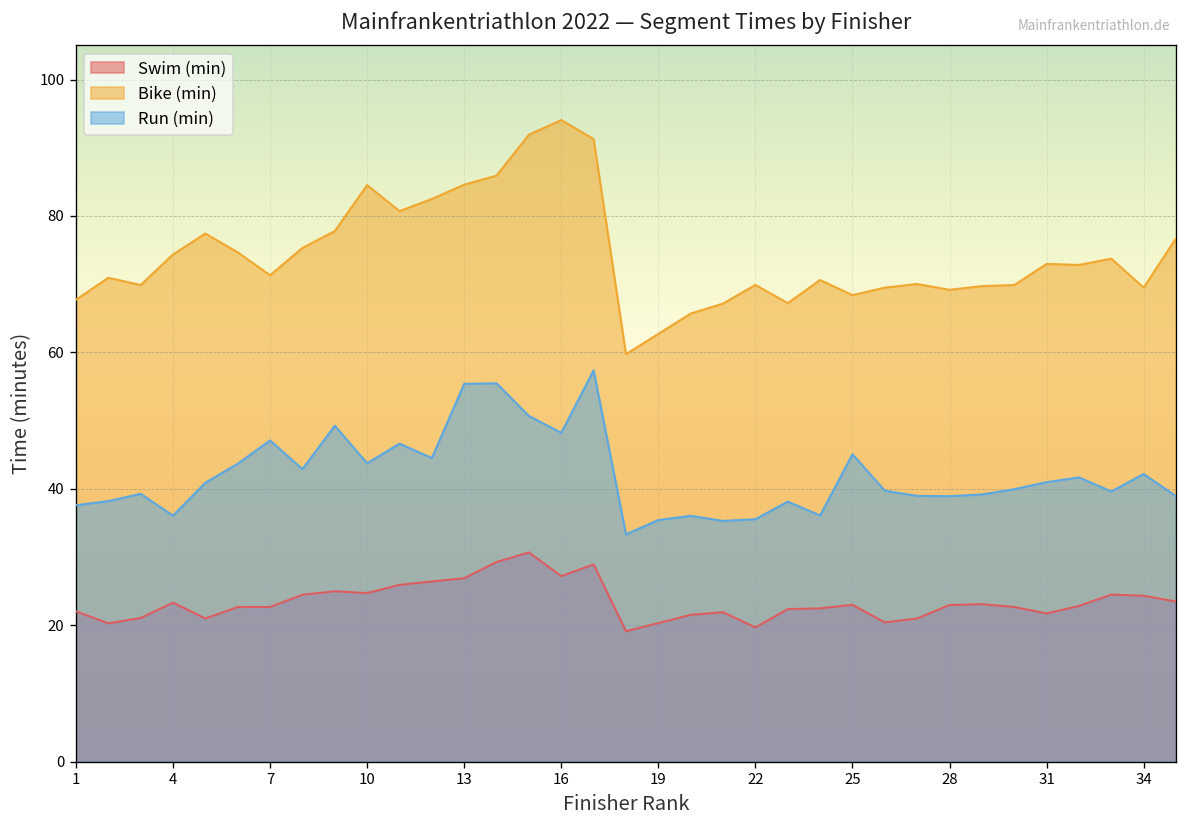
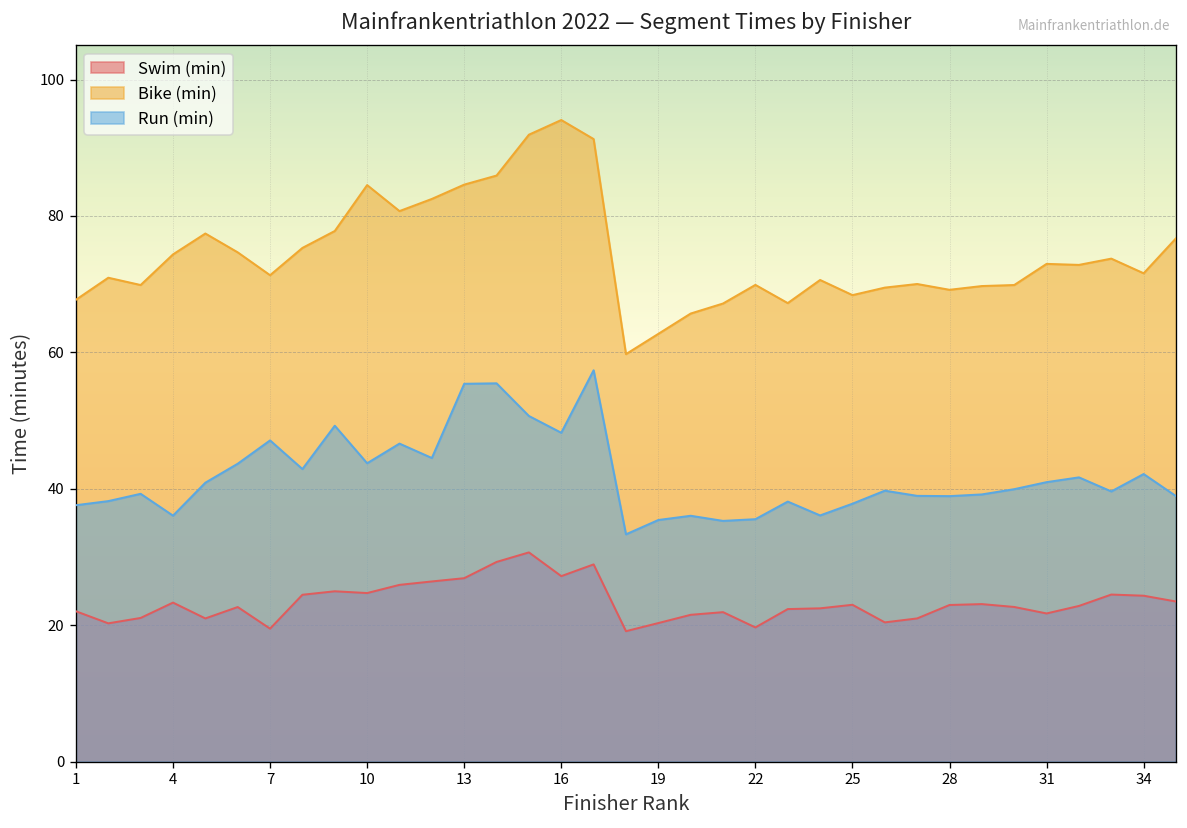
Swim (min), 7: 23 -> 20
Run (min), 25: 45 -> 38
Bike (min), 34: 70 -> 72
